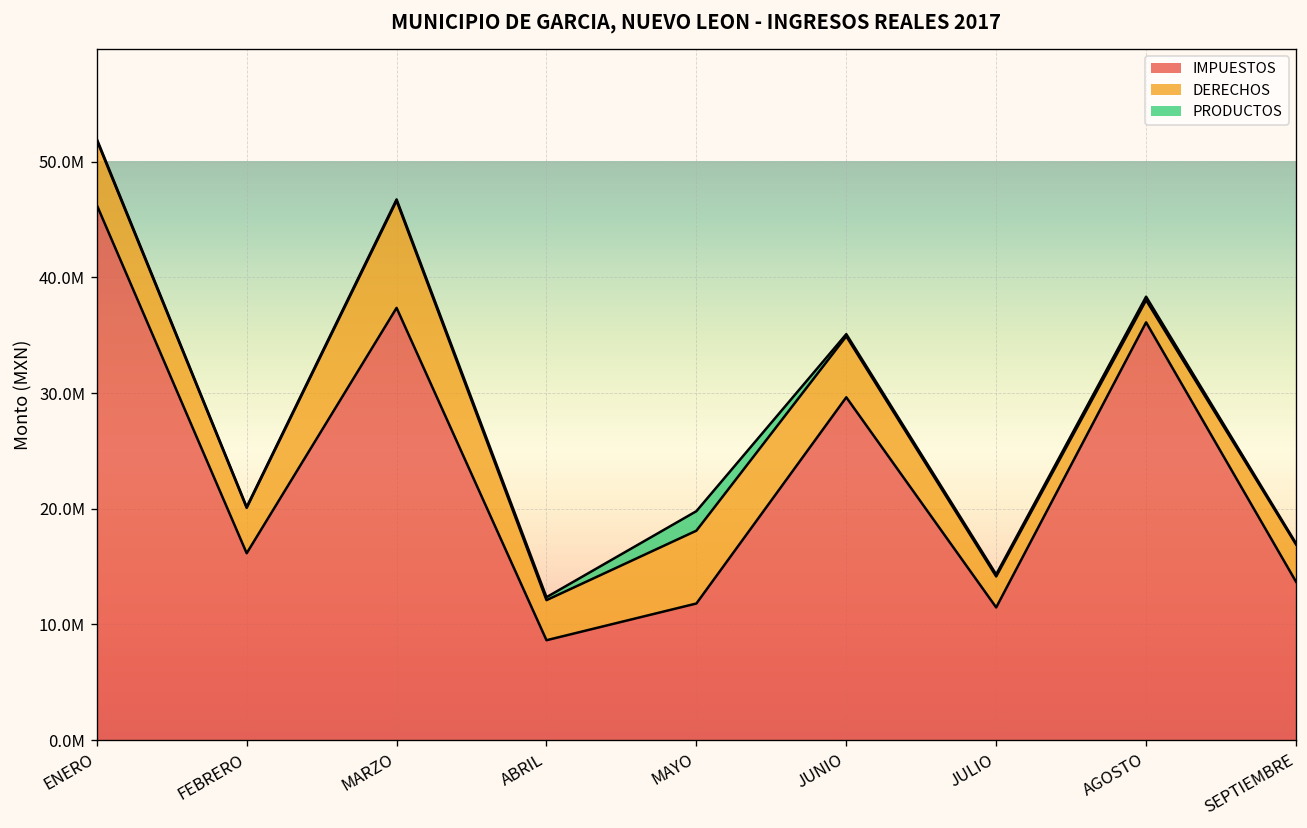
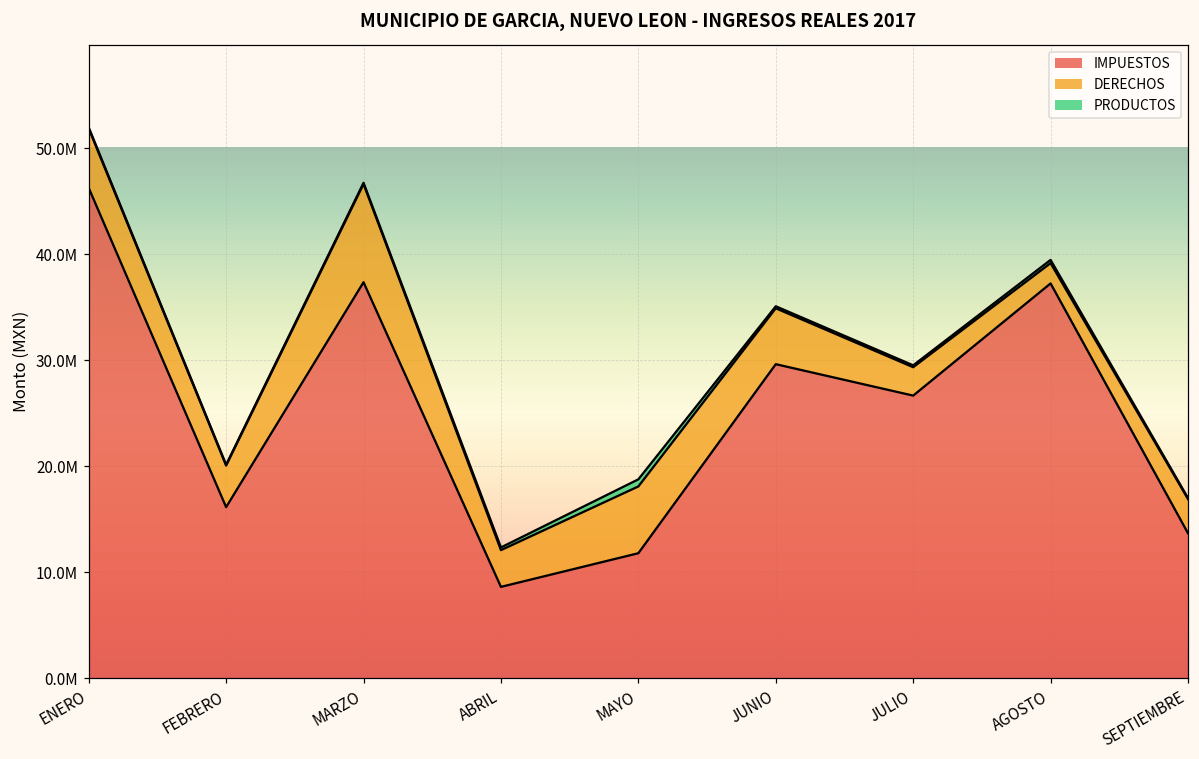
PRODUCTOS, MAYO: 2000000 -> 1000000
IMPUESTOS, JULIO: 11000000 -> 27000000
IMPUESTOS, AGOSTO: 36000000 -> 37000000
